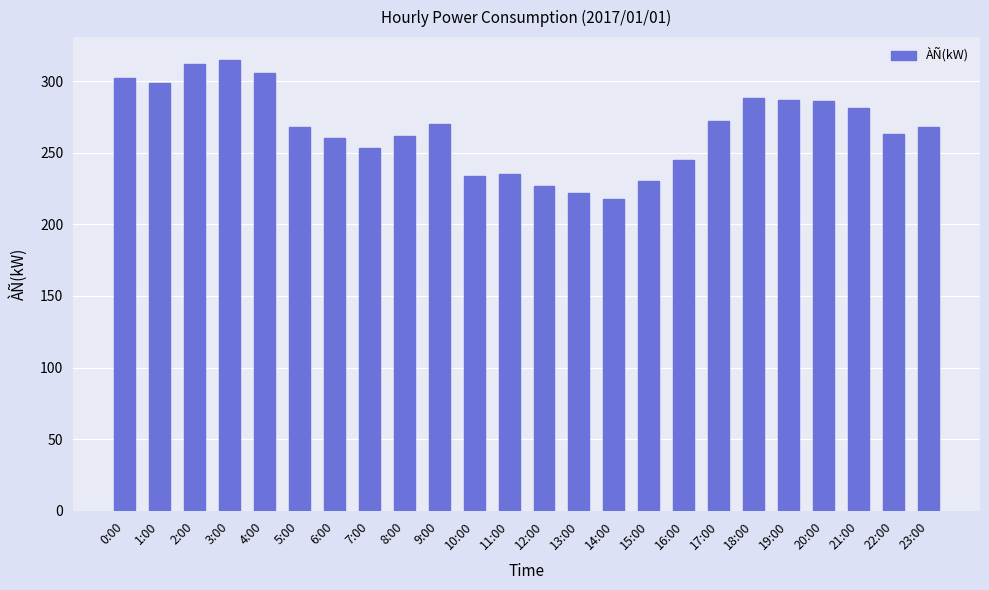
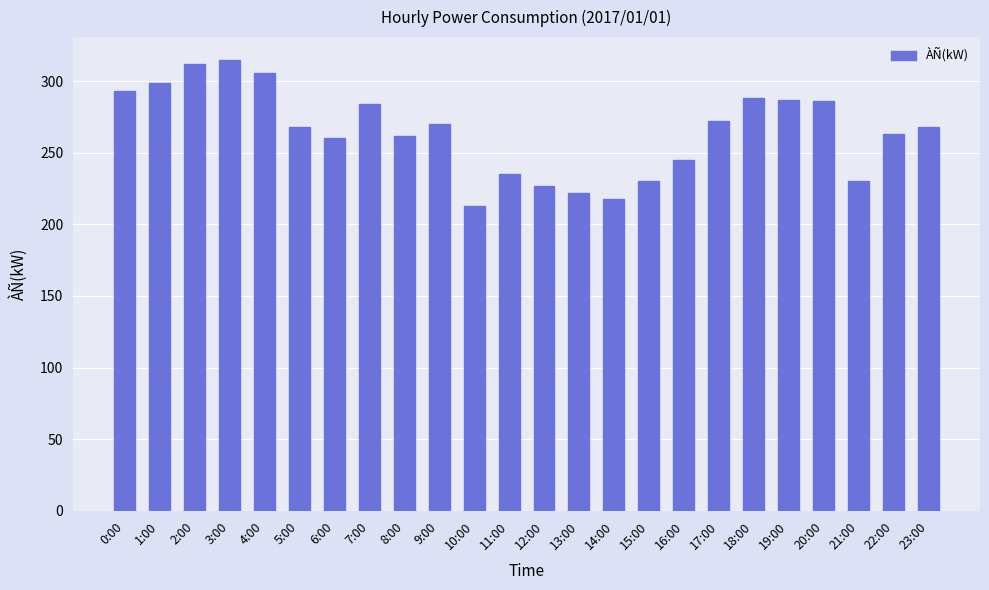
0:00: 302 -> 293
7:00: 253 -> 284
10:00: 234 -> 213
21:00: 281 -> 230
